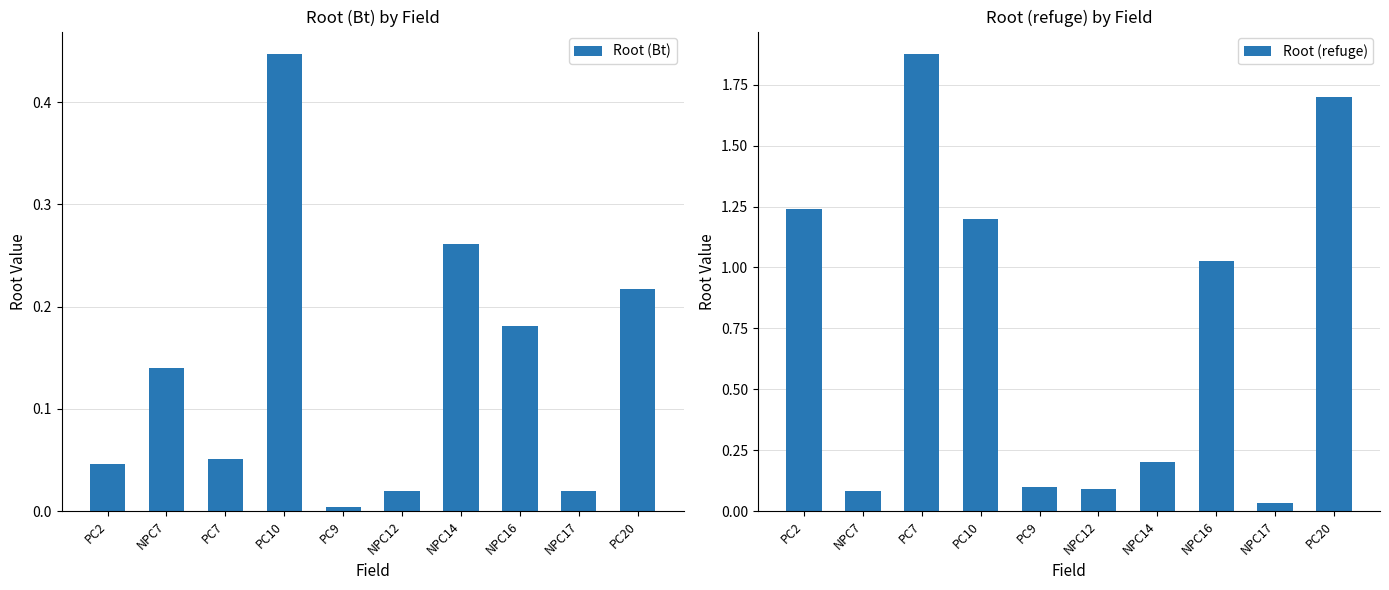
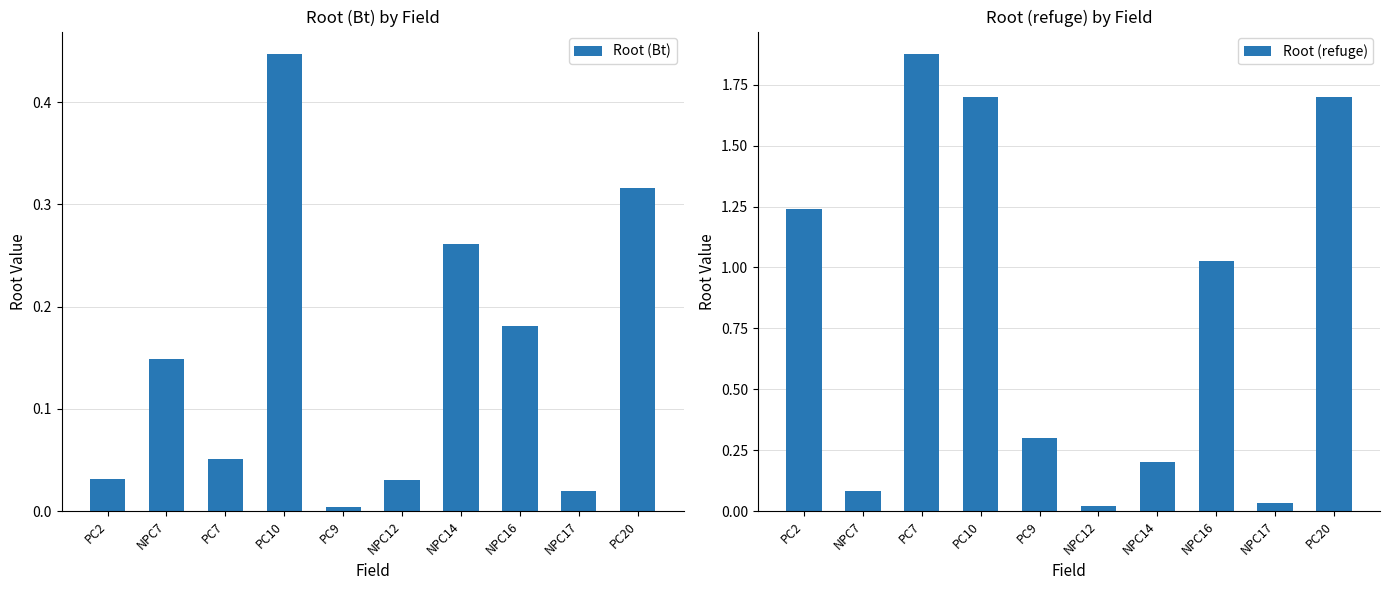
Root (Bt) by Field, PC2: 0.046 -> 0.031
Root (Bt) by Field, NPC7: 0.140 -> 0.149
Root (Bt) by Field, NPC12: 0.02 -> 0.03
Root (Bt) by Field, PC20: 0.218 -> 0.316
Root (refuge) by Field, PC10: 1.2 -> 1.7
Root (refuge) by Field, PC9: 0.1 -> 0.3
Root (refuge) by Field, NPC12: 0.09 -> 0.02
